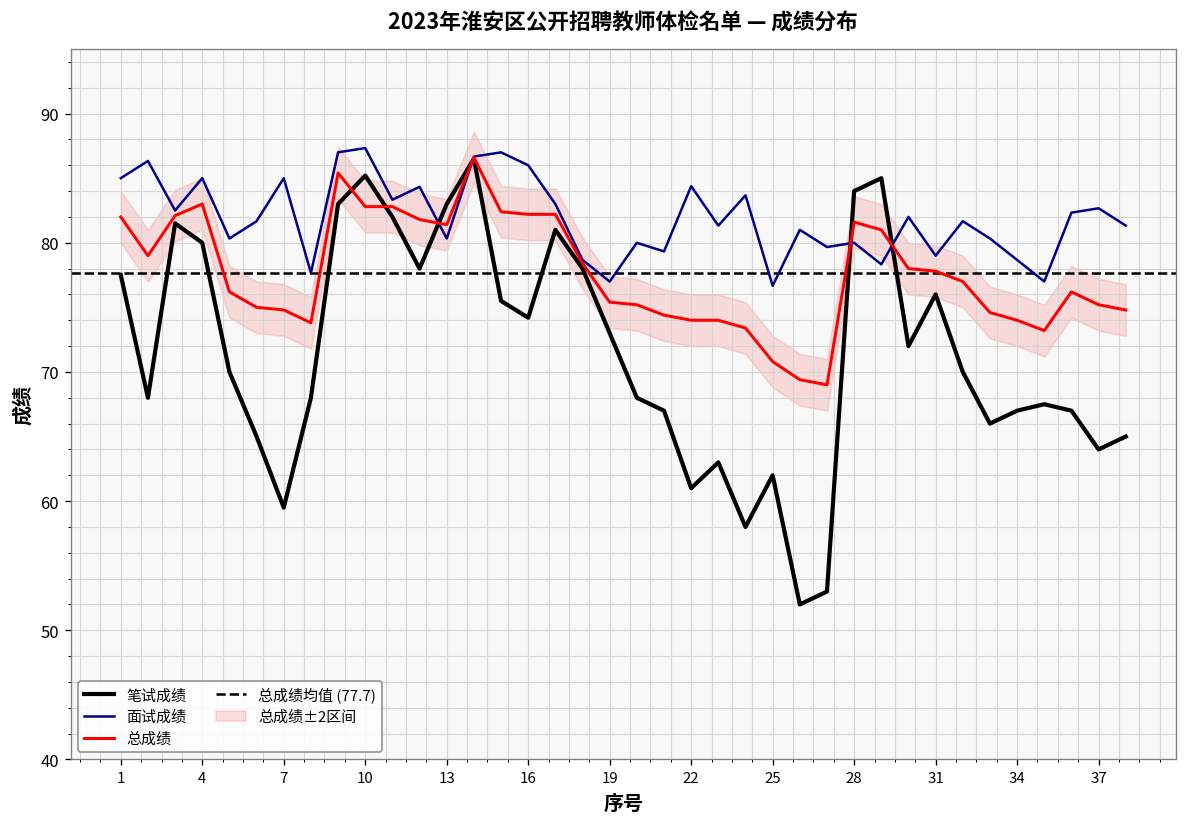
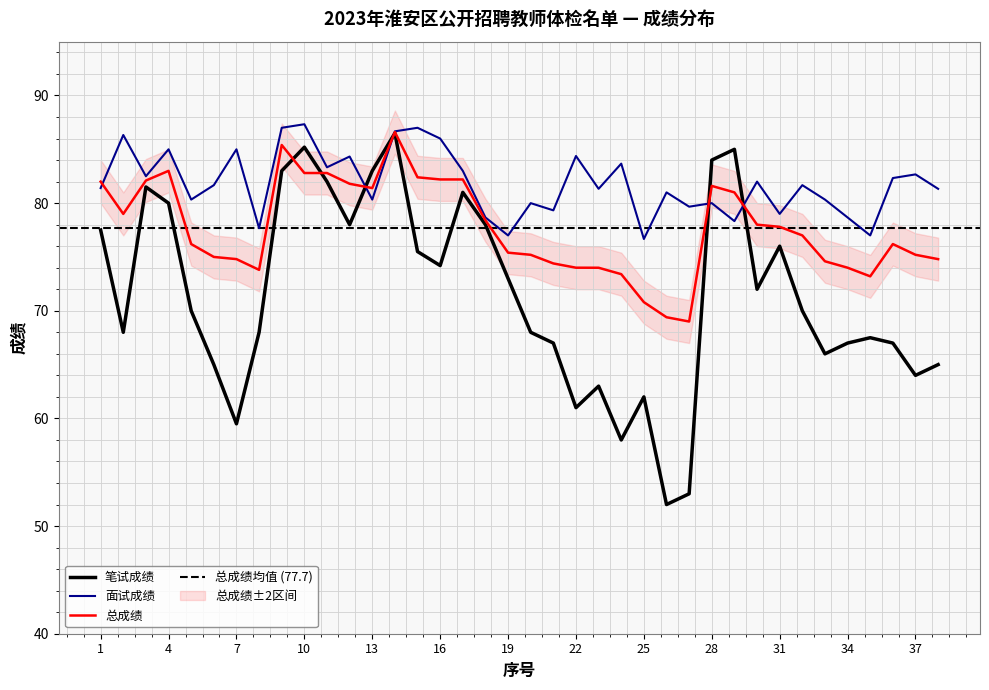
面试成绩, 1: 85.0 -> 81.4
